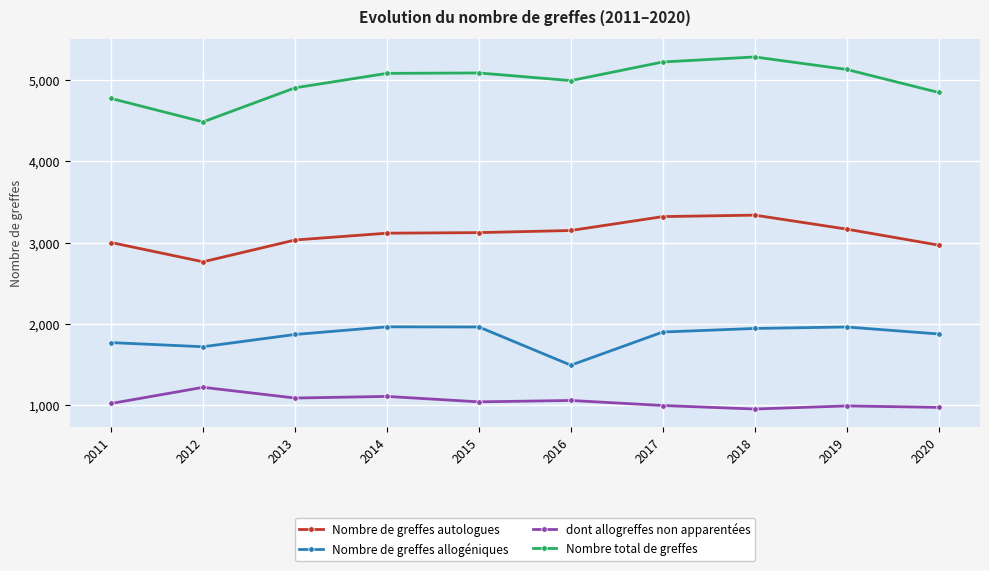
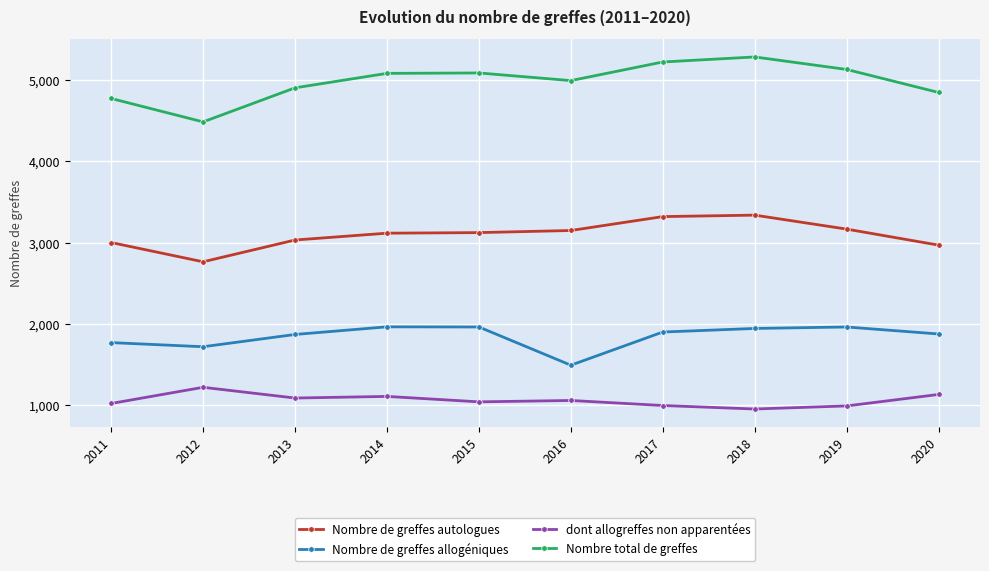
dont allogreffes non apparentées, 2020: 1,000 -> 1,100
